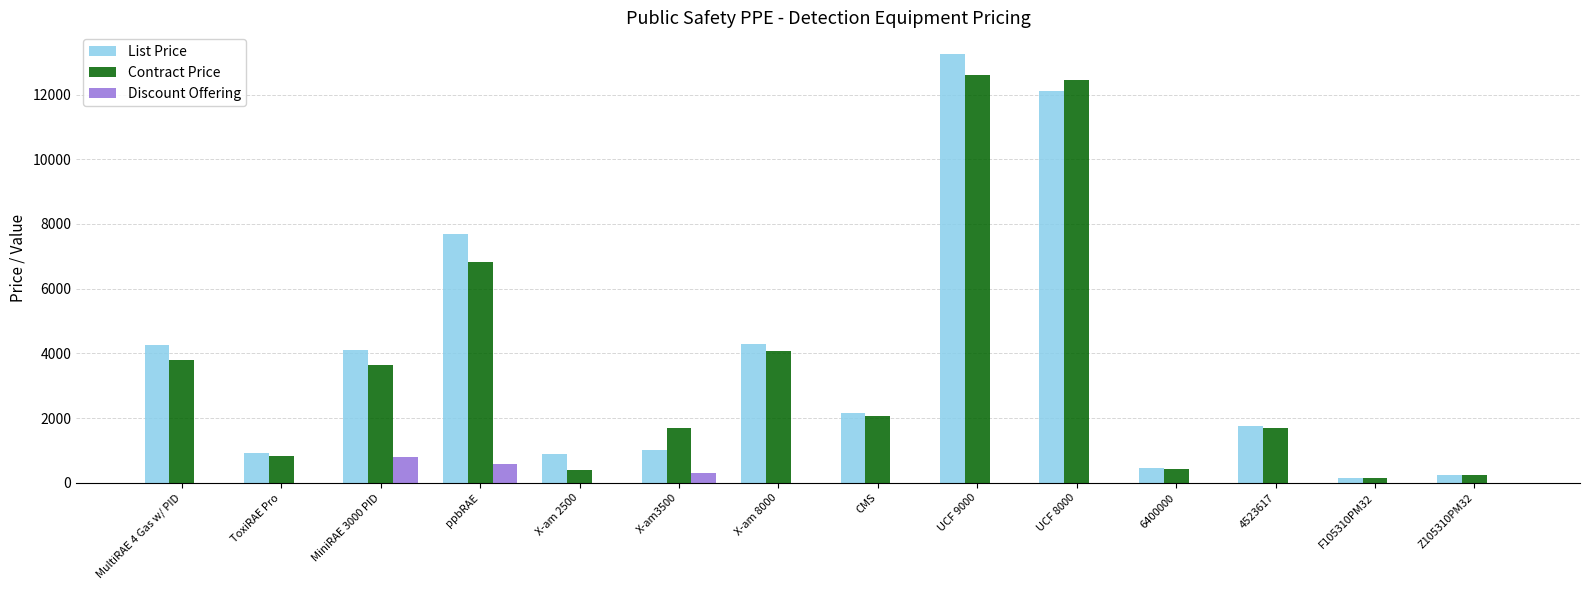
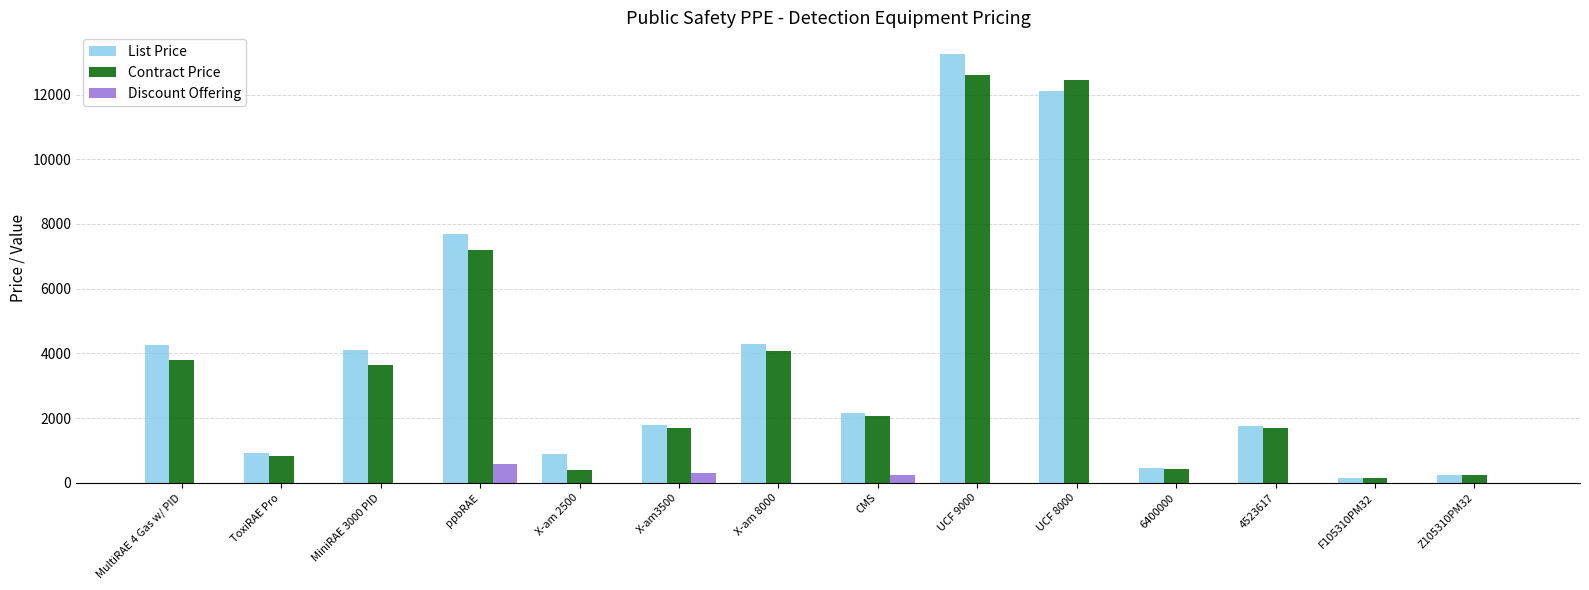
Discount Offering, MiniRAE 3000 PID: 800 -> 0
Contract Price, ppbRAE: 6800 -> 7200
List Price, X-am3500: 1000 -> 1800
Discount Offering, CMS: 0 -> 300
